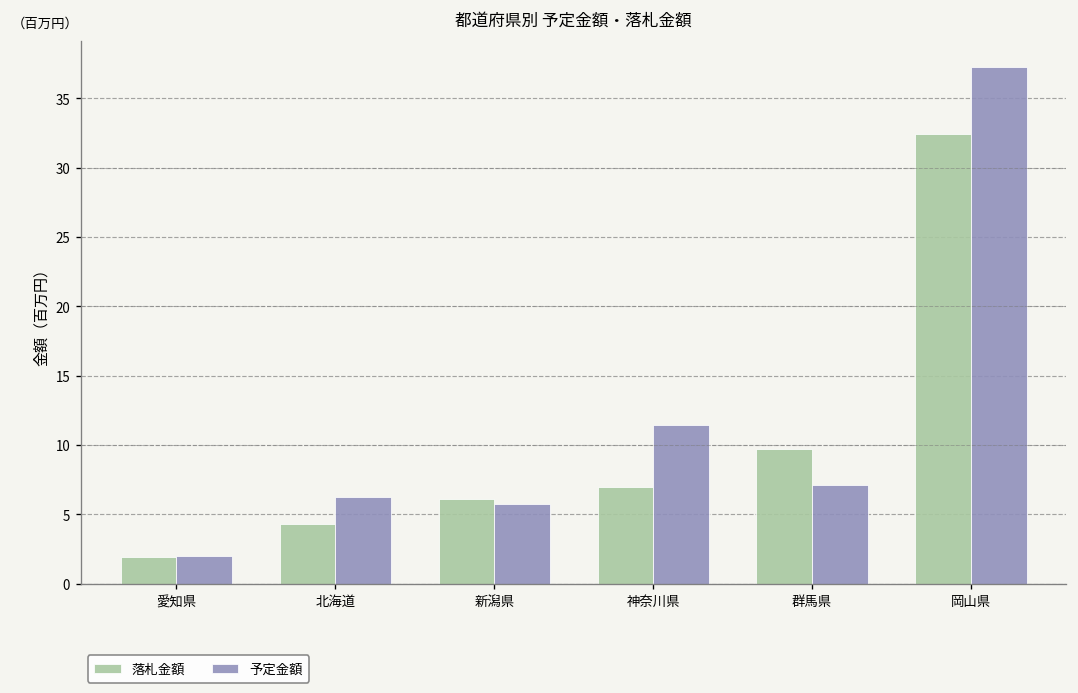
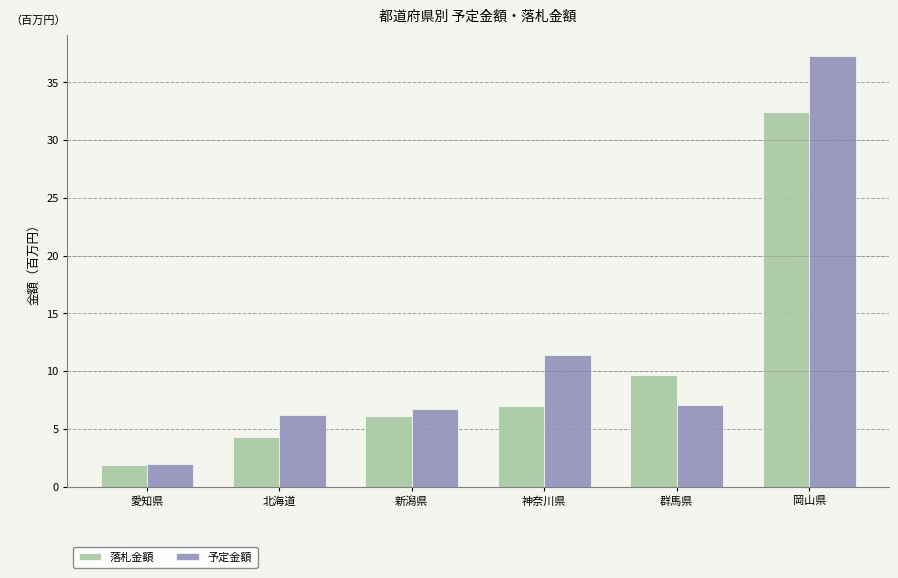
予定金額, 新潟県: 5.7 -> 6.7
